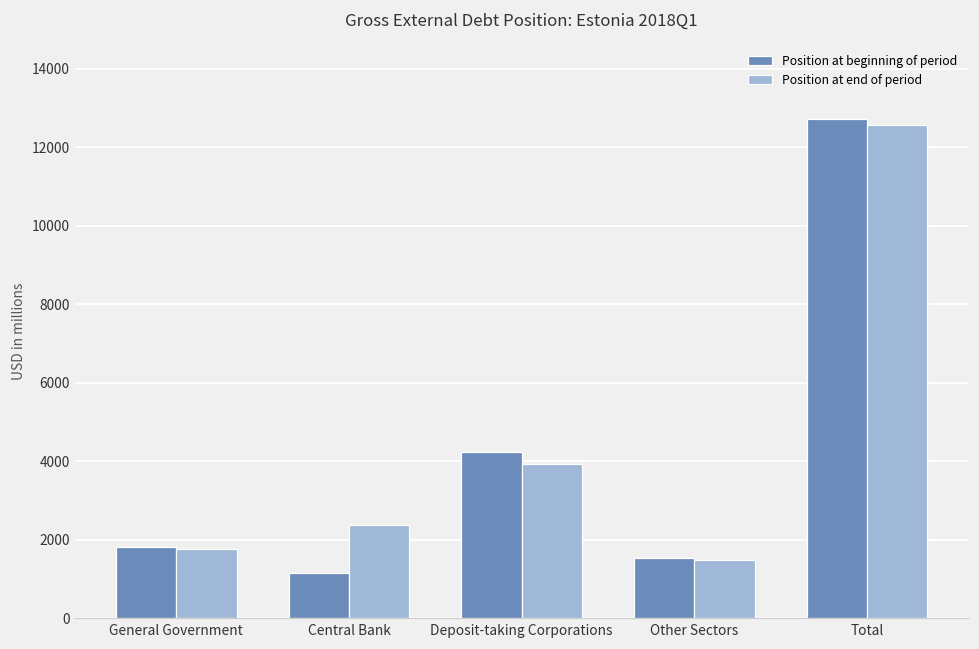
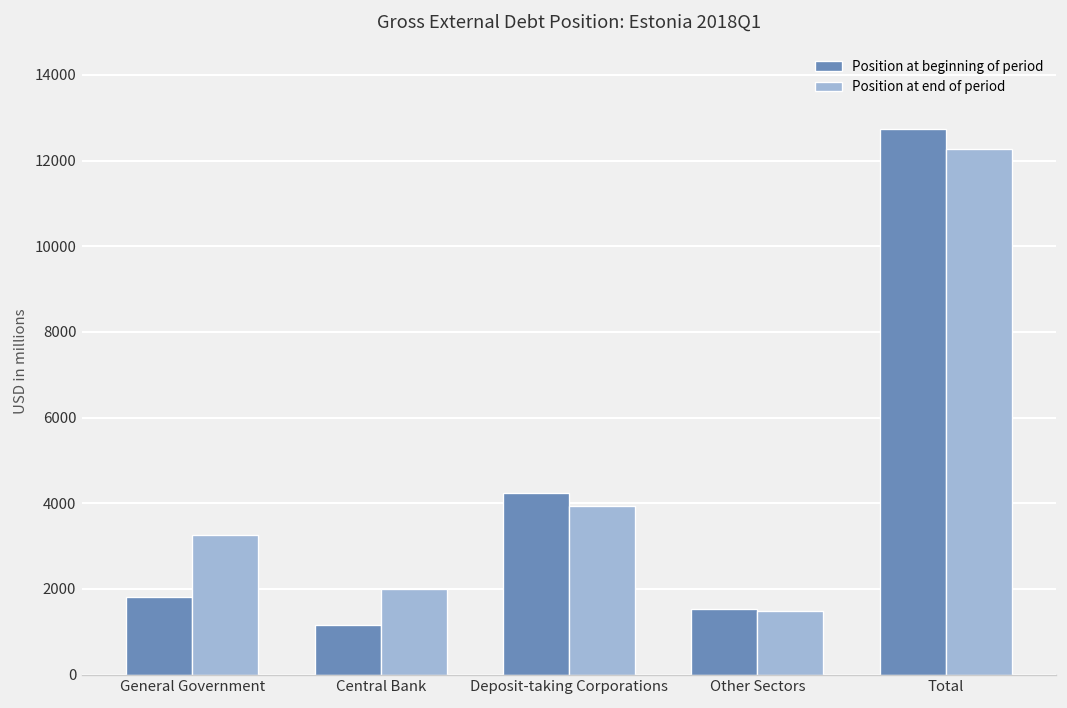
Position at end of period, General Government: 1800 -> 3300
Position at end of period, Central Bank: 2400 -> 2000
Position at end of period, Total: 12600 -> 12300
